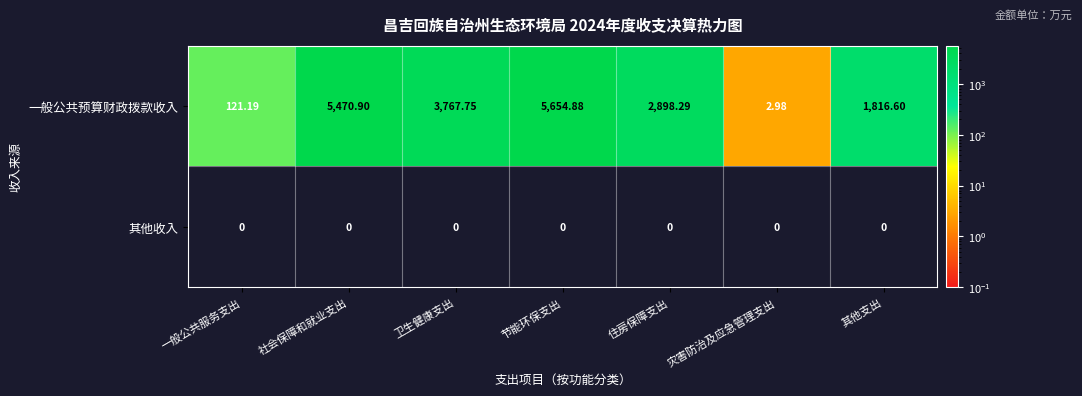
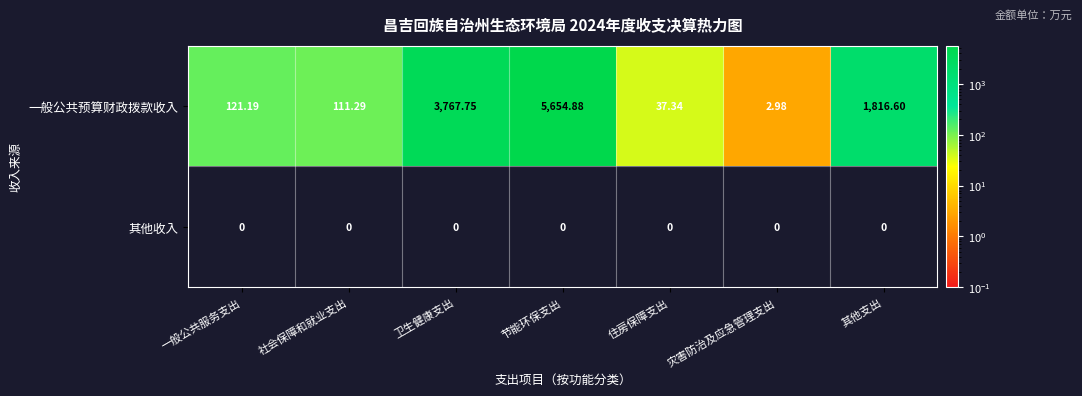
一般公共预算财政拨款收入, 社会保障和就业支出: 5,470.90 -> 111.29
一般公共预算财政拨款收入, 住房保障支出: 2,898.29 -> 37.34
